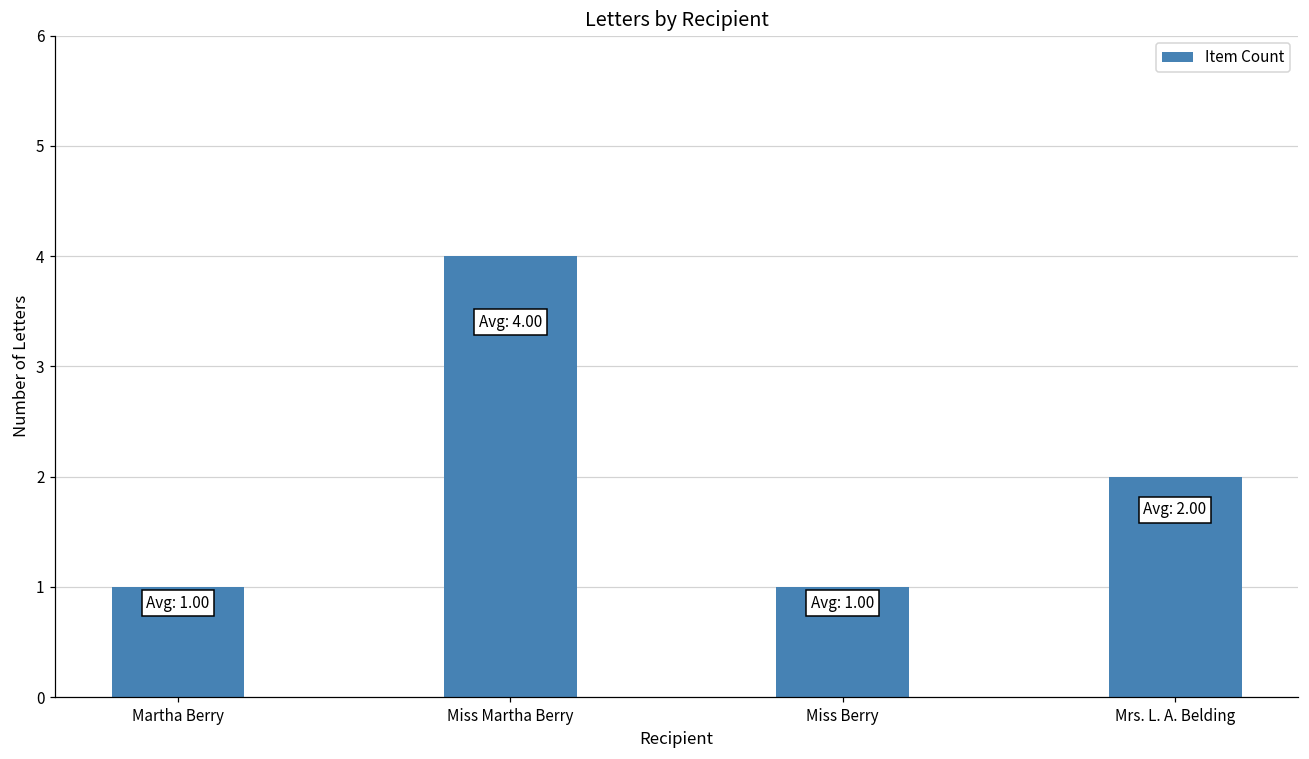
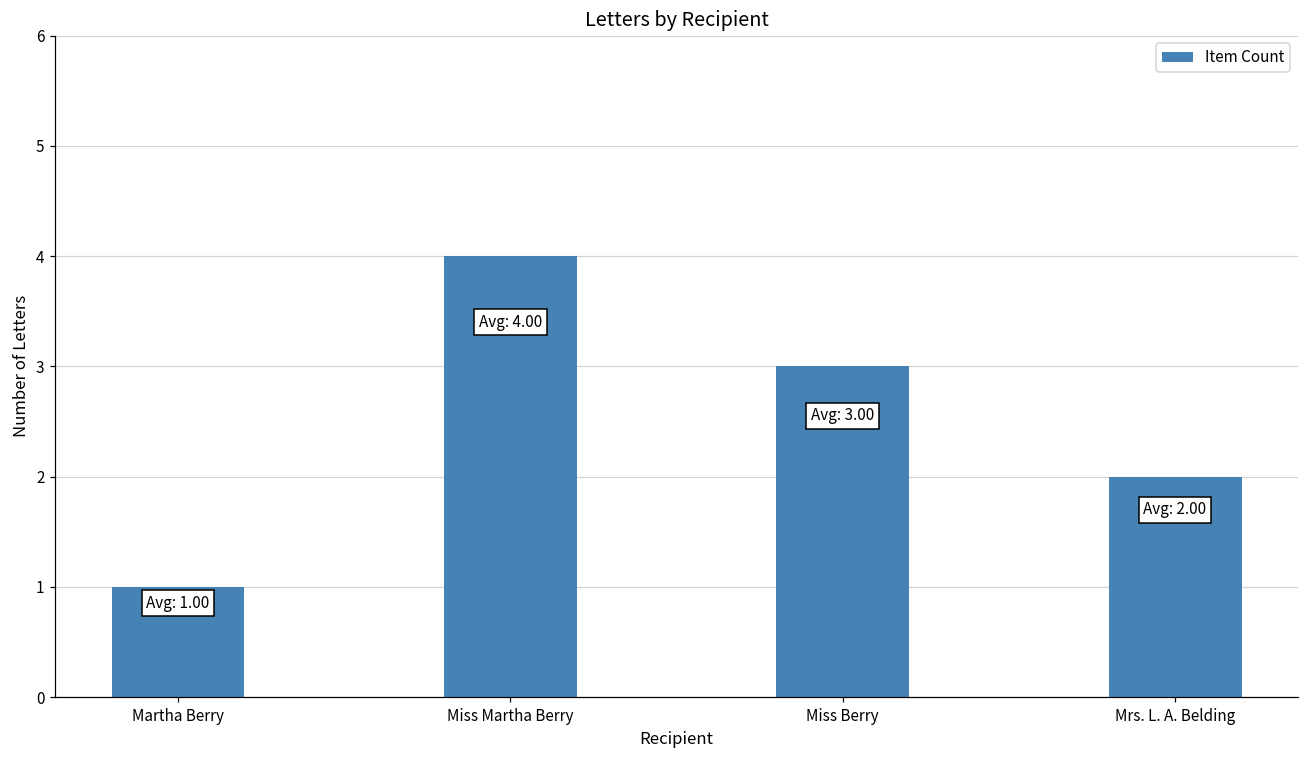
Miss Berry: 1.00 -> 3.00
